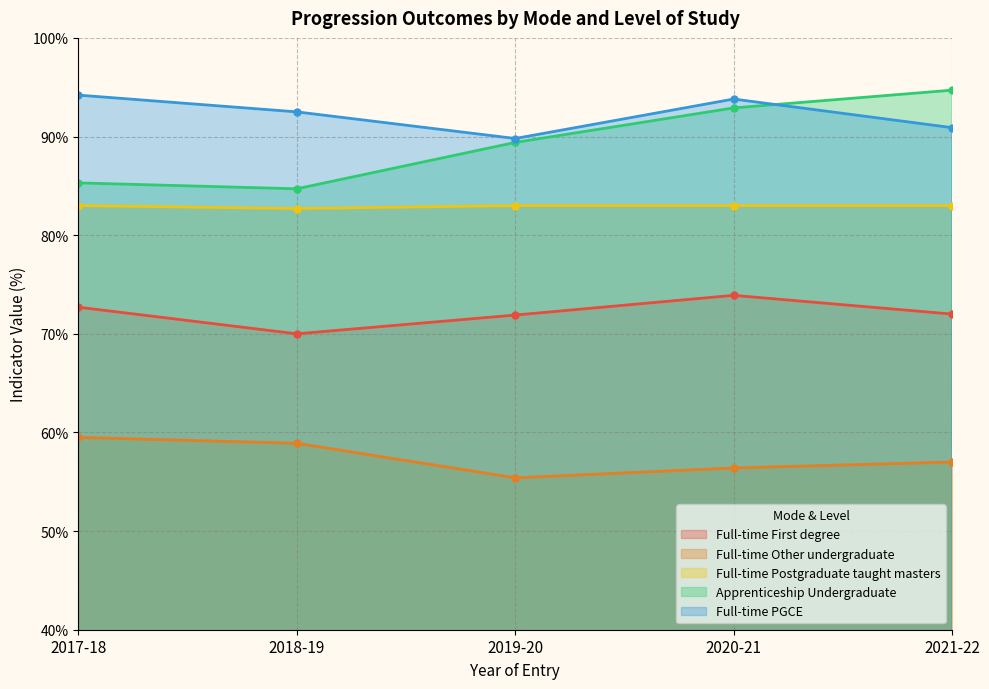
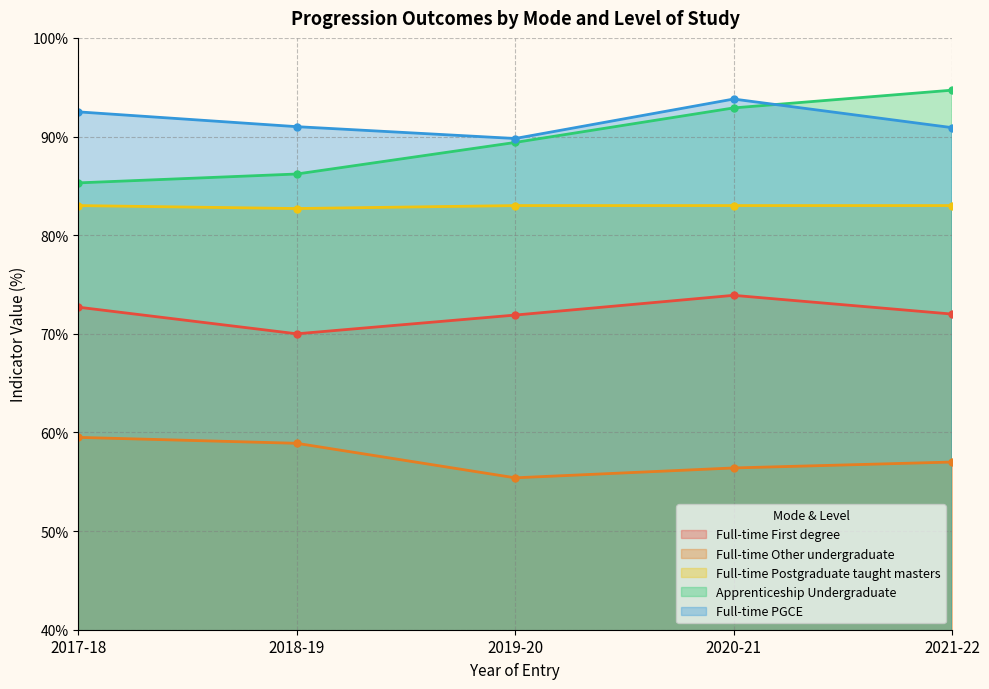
Full-time PGCE, 2017-18: 94% -> 93%
Apprenticeship Undergraduate, 2018-19: 85% -> 86%
Full-time PGCE, 2018-19: 93% -> 91%
